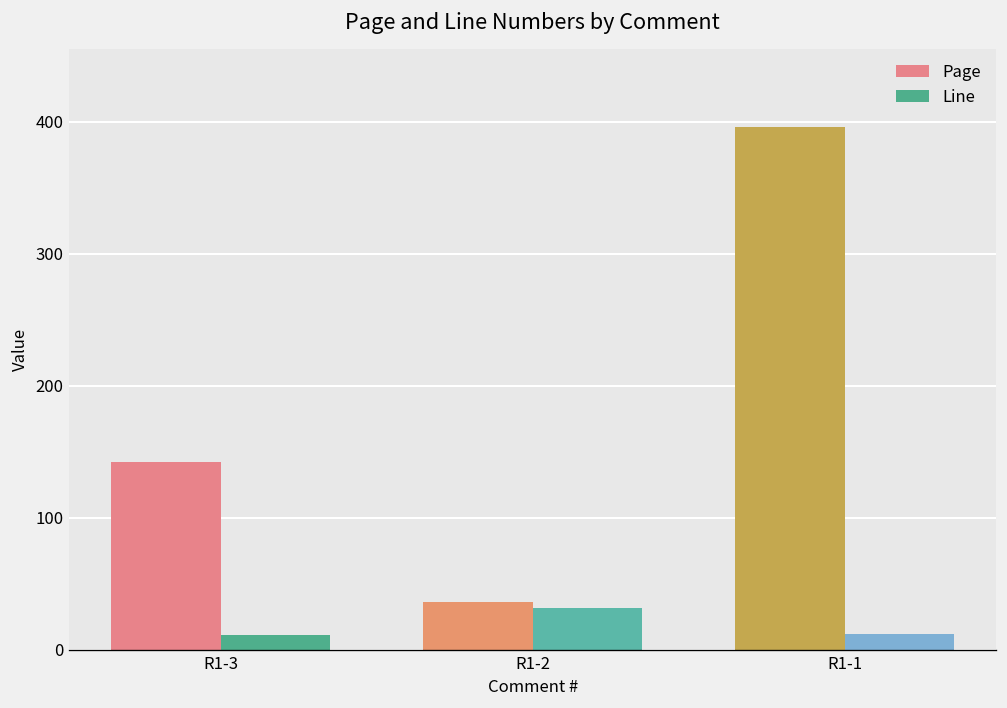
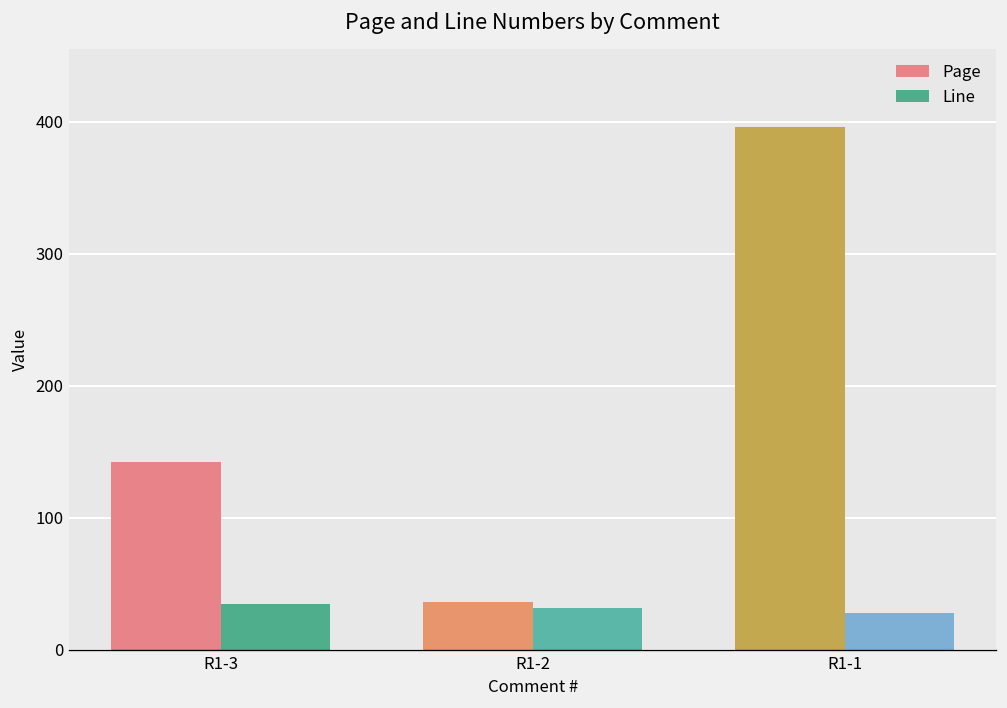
Line, R1-3: 11 -> 35
Line, R1-1: 12 -> 28
